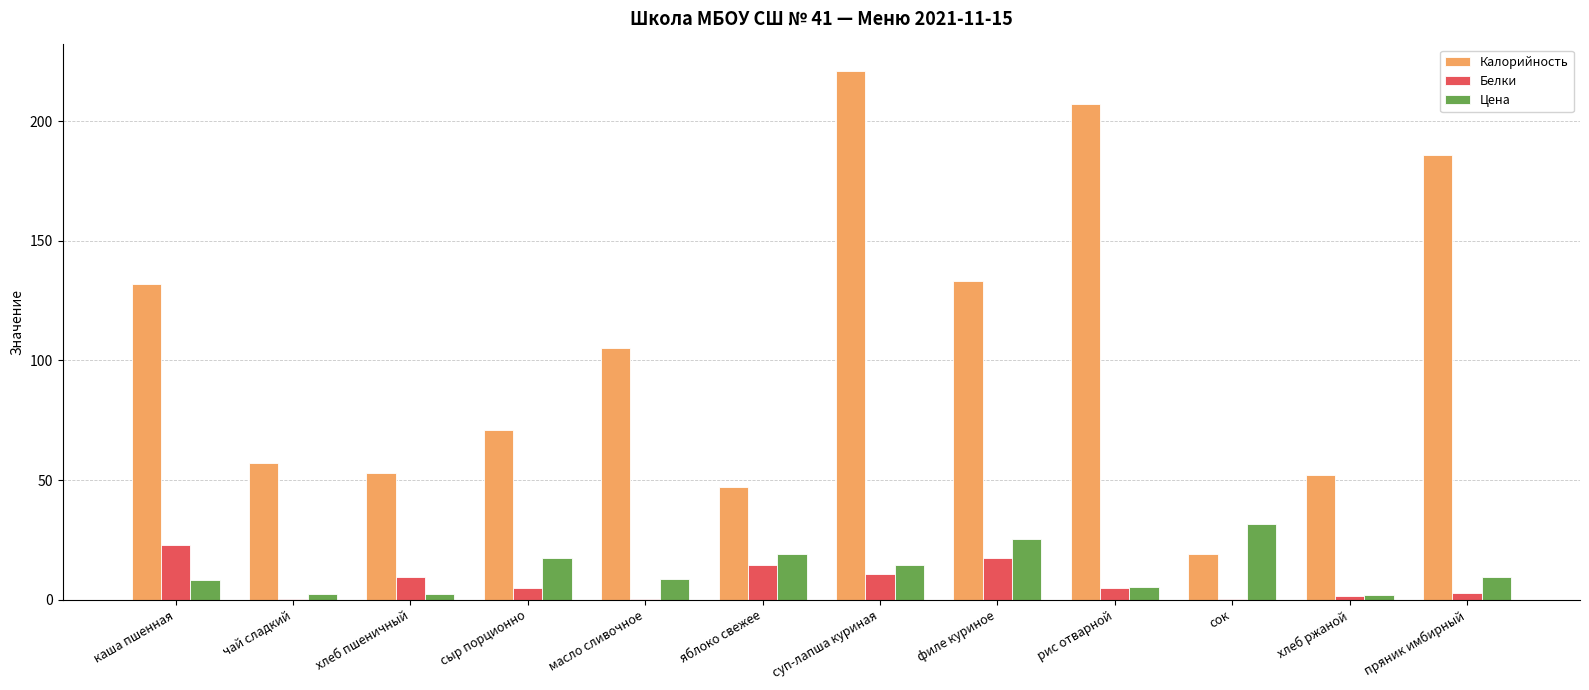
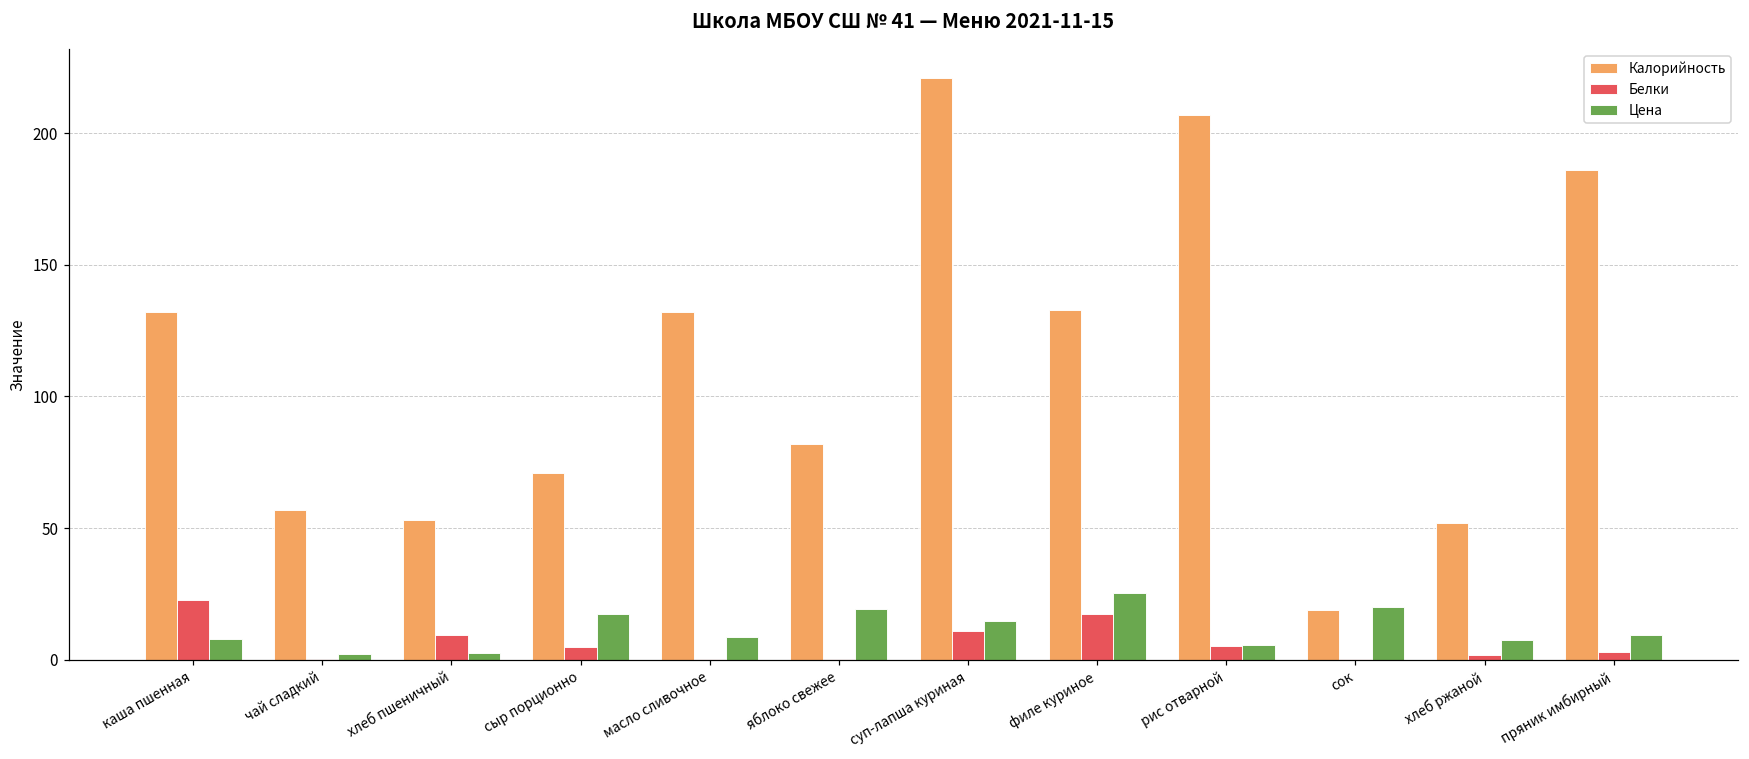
Калорийность, масло сливочное: 105 -> 132
Калорийность, яблоко свежее: 47 -> 82
Белки, яблоко свежее: 15 -> 0
Цена, сок: 32 -> 20
Цена, хлеб ржаной: 2 -> 7
